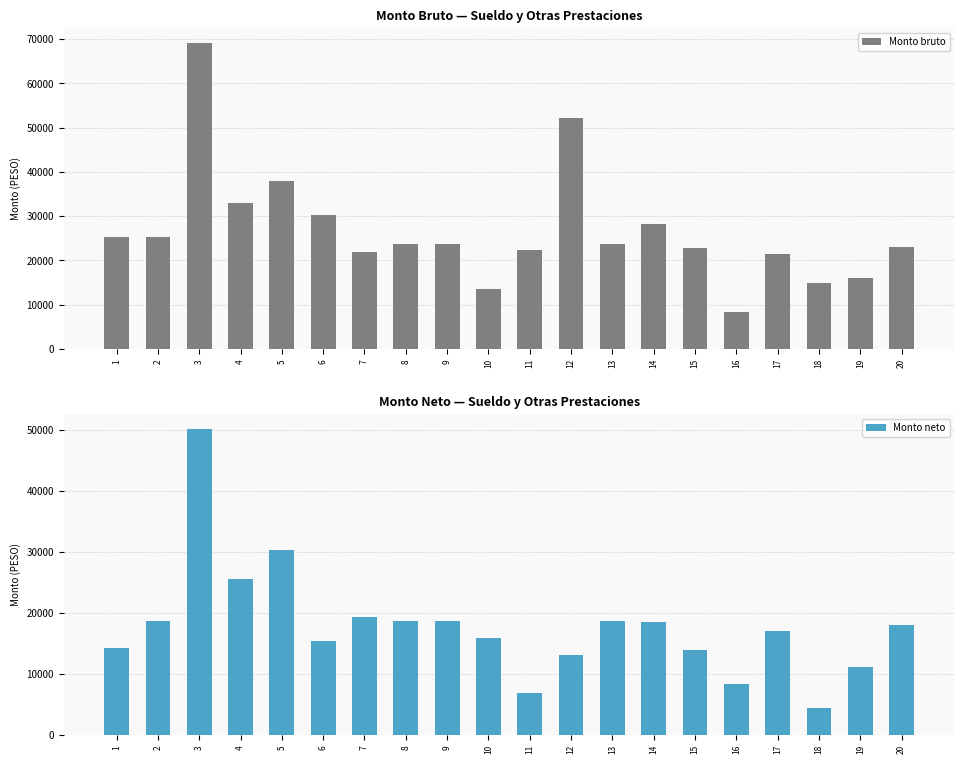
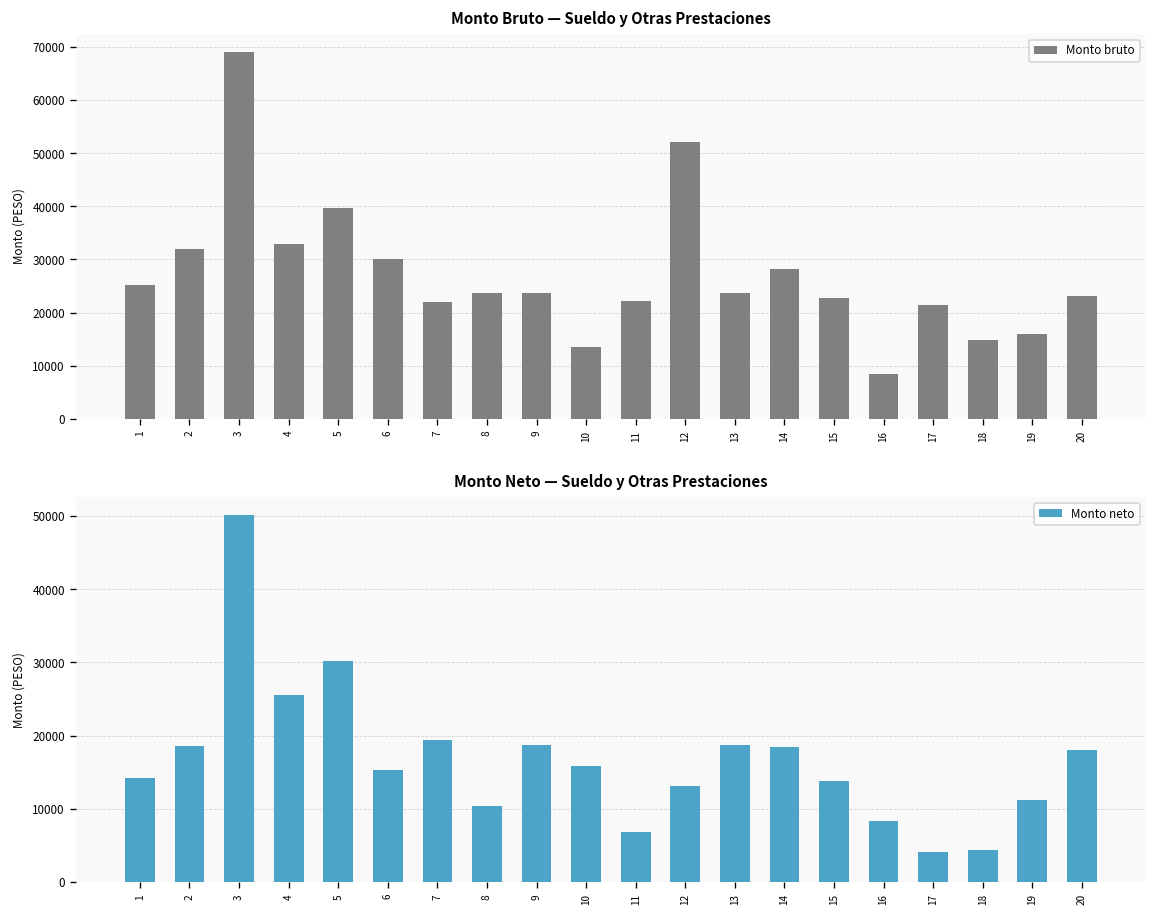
Monto Bruto — Sueldo y Otras Prestaciones, 2: 25000 -> 32000
Monto Bruto — Sueldo y Otras Prestaciones, 5: 38000 -> 40000
Monto Neto — Sueldo y Otras Prestaciones, 8: 19000 -> 10000
Monto Neto — Sueldo y Otras Prestaciones, 17: 17000 -> 4000
